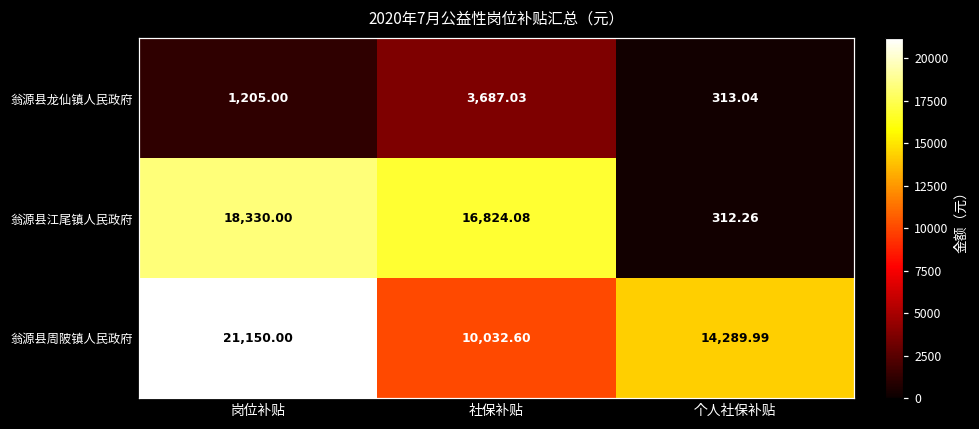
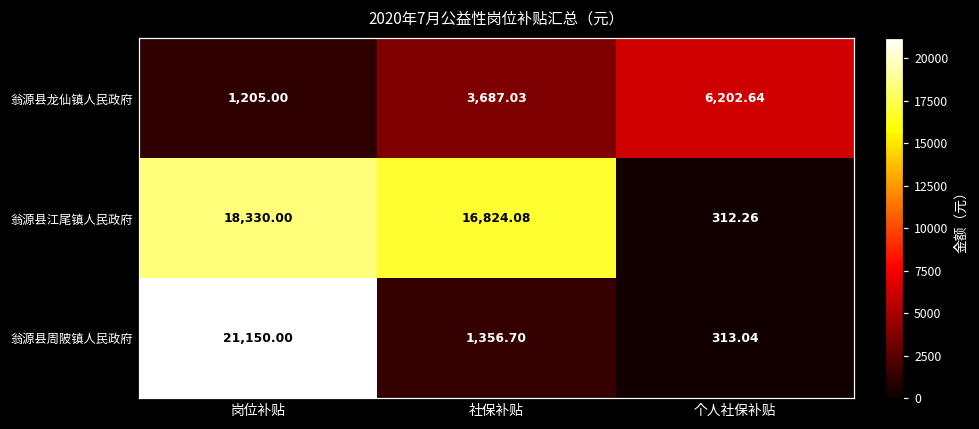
翁源县龙仙镇人民政府, 个人社保补贴: 313.04 -> 6,202.64
翁源县周陂镇人民政府, 社保补贴: 10,032.60 -> 1,356.70
翁源县周陂镇人民政府, 个人社保补贴: 14,289.99 -> 313.04
